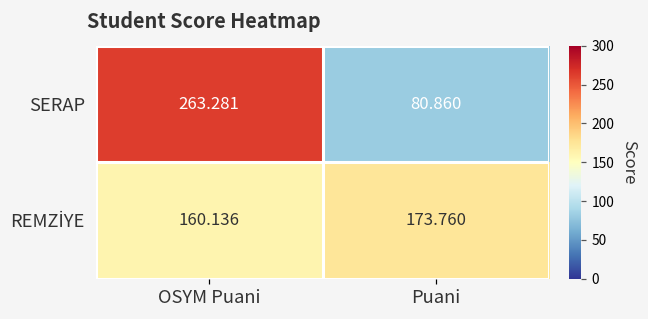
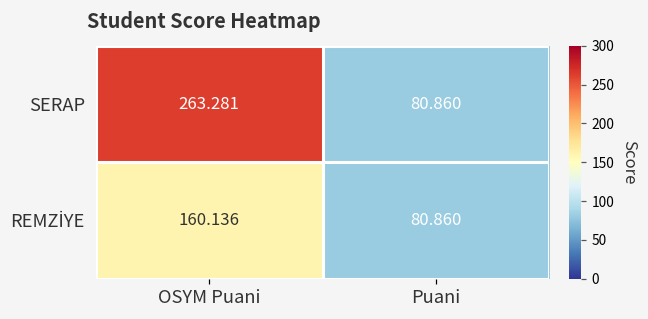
REMZİYE, Puani: 173.760 -> 80.860
